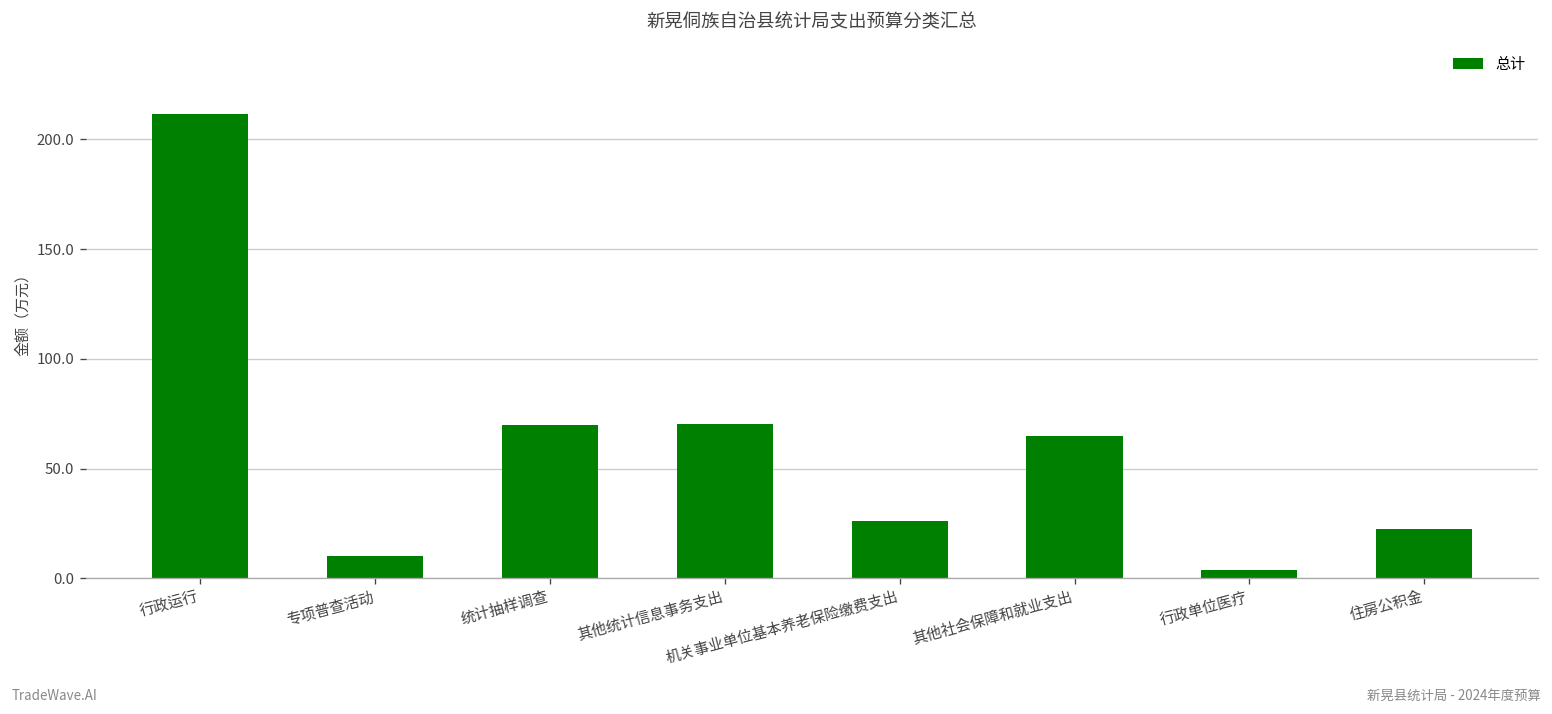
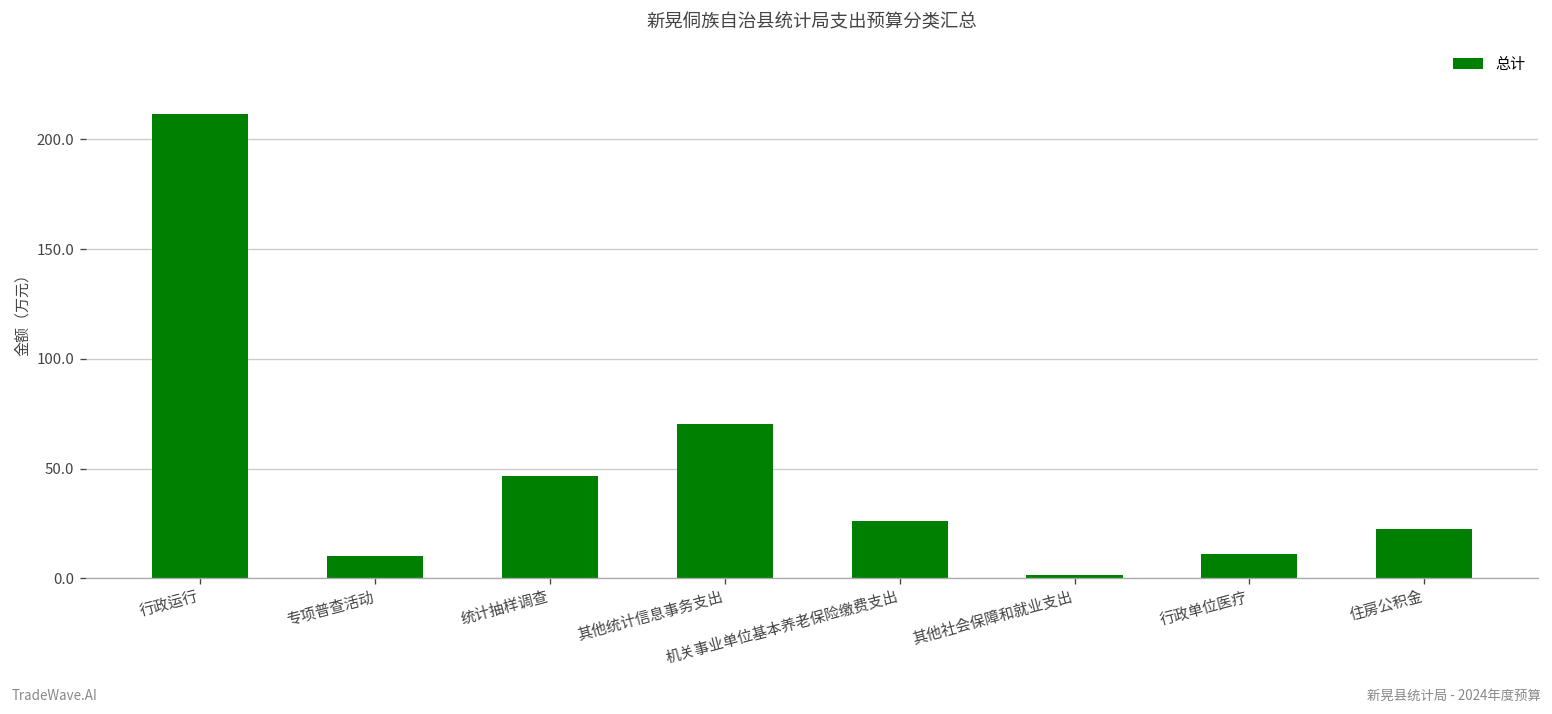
统计抽样调查: 70 -> 47
其他社会保障和就业支出: 65 -> 2
行政单位医疗: 4 -> 11
